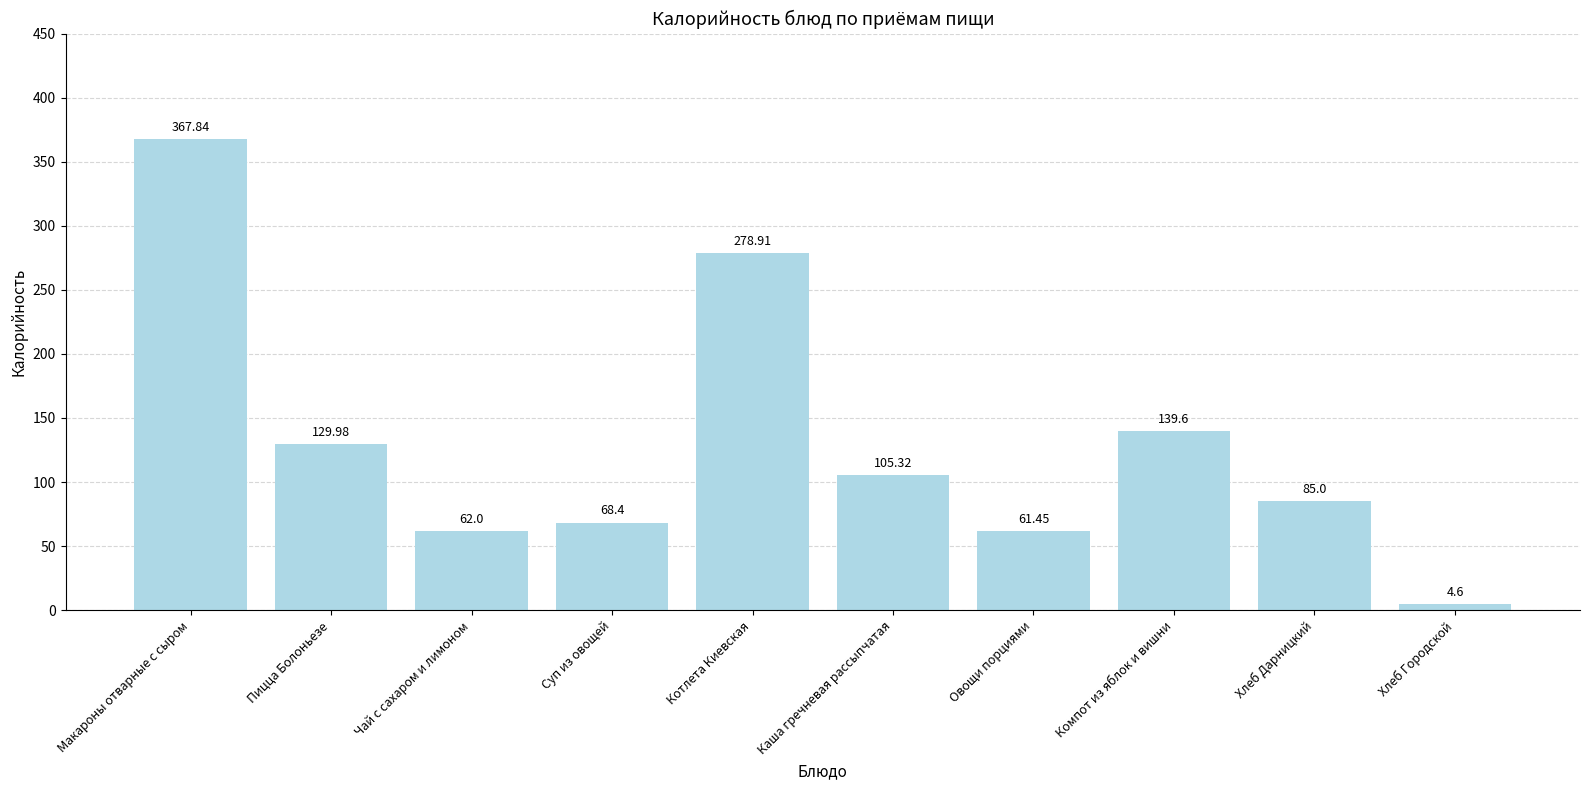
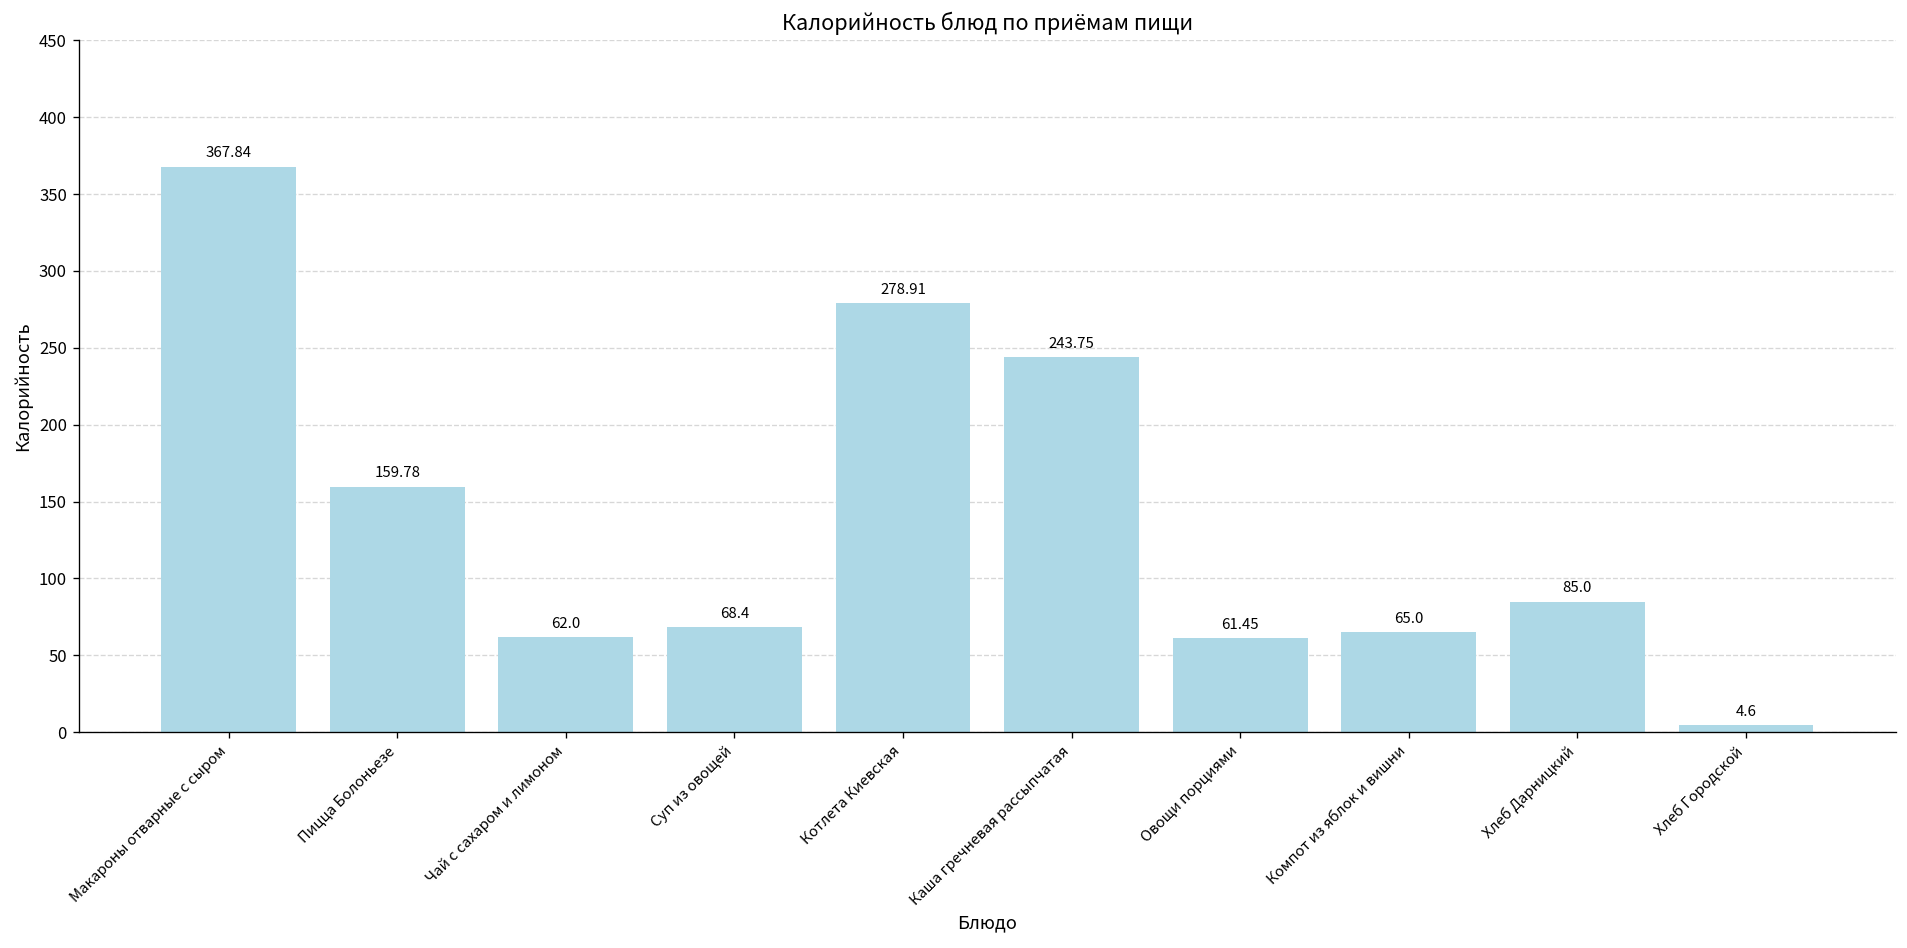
Пицца Болоньезе: 129.98 -> 159.78
Каша гречневая рассыпчатая: 105.32 -> 243.75
Компот из яблок и вишни: 139.6 -> 65.0
